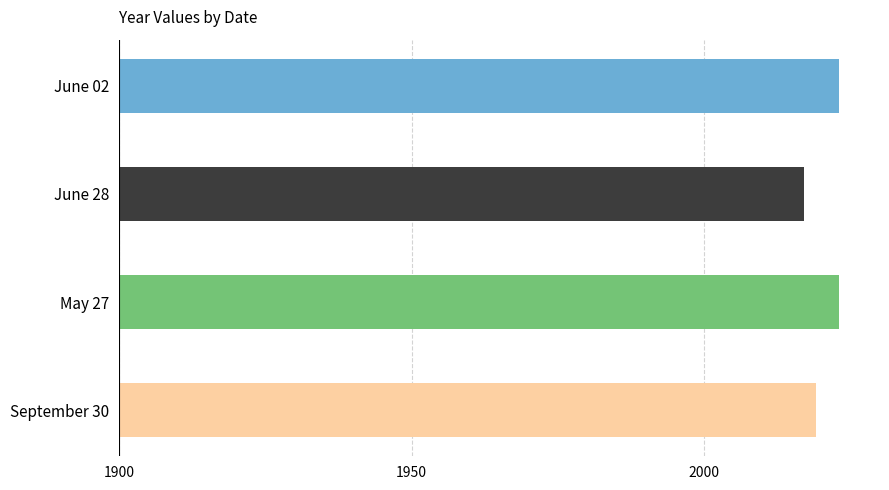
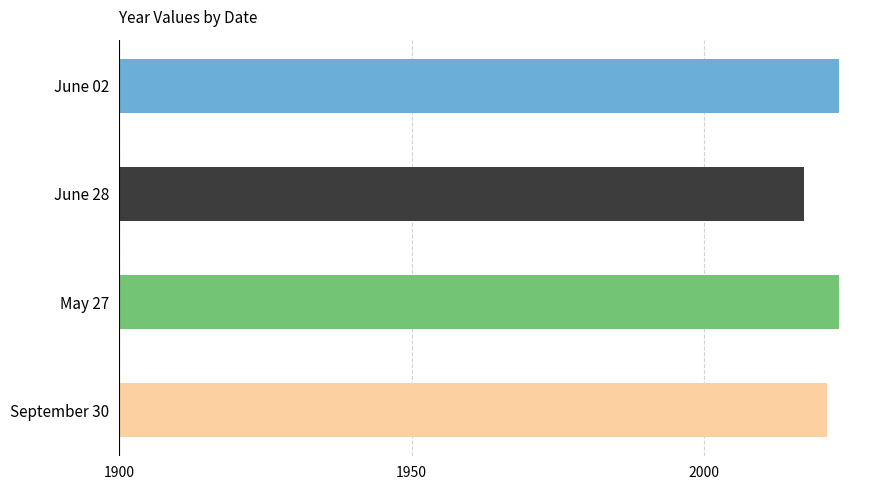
September 30: 2019 -> 2021
